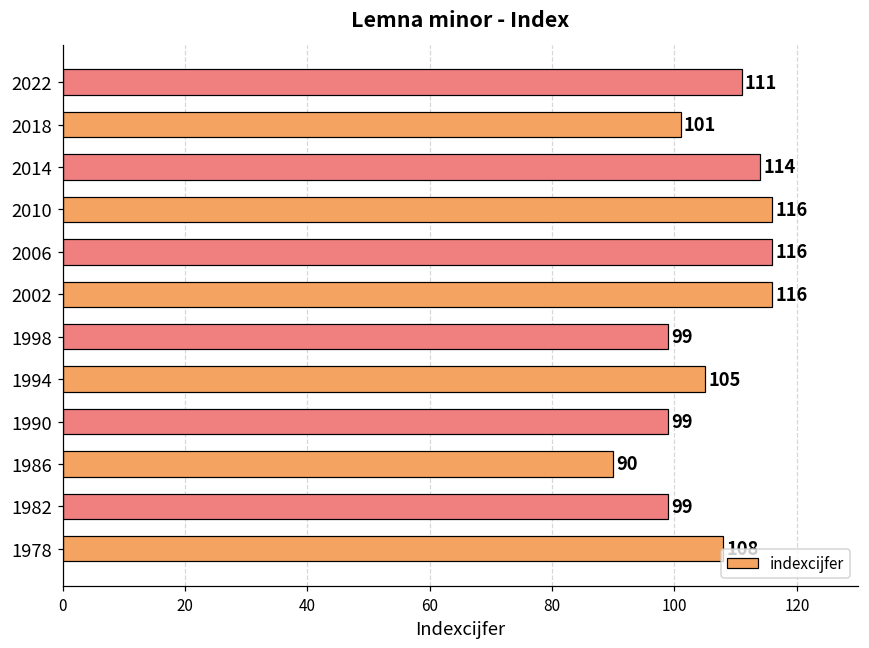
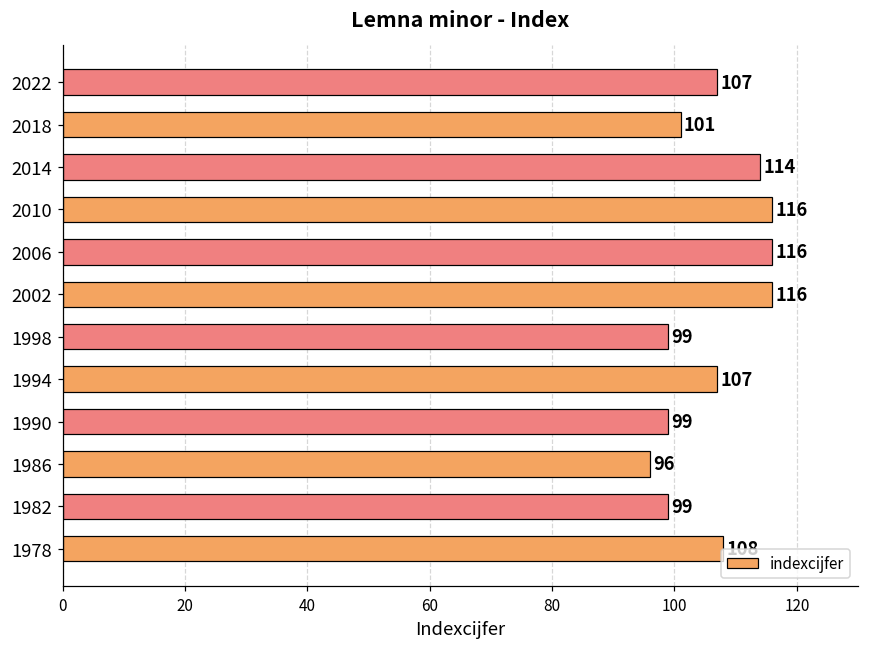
2022: 111 -> 107
1994: 105 -> 107
1986: 90 -> 96
